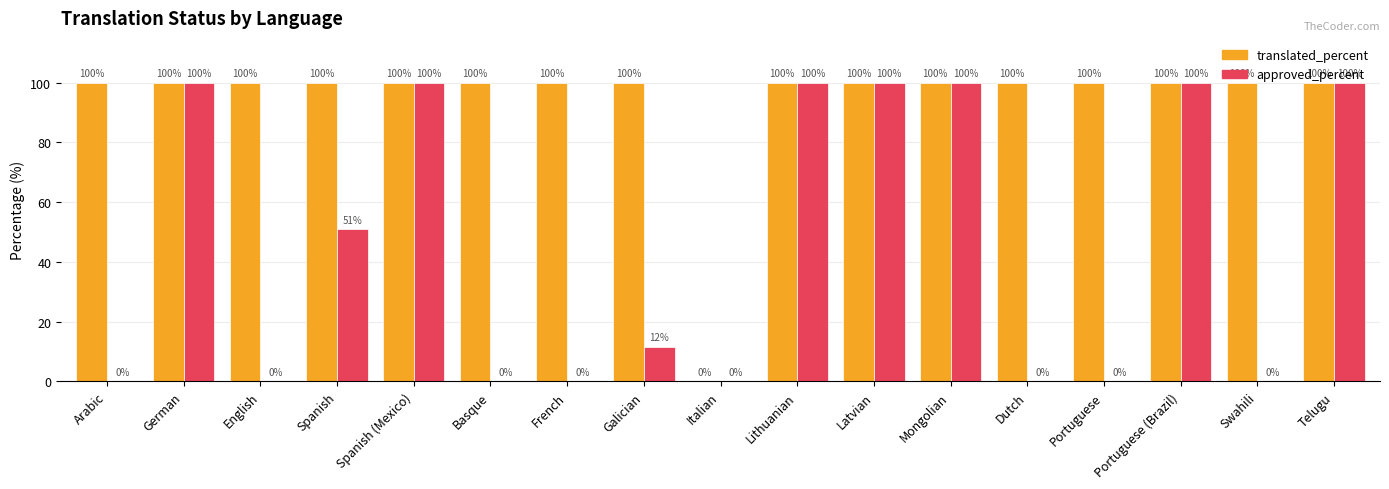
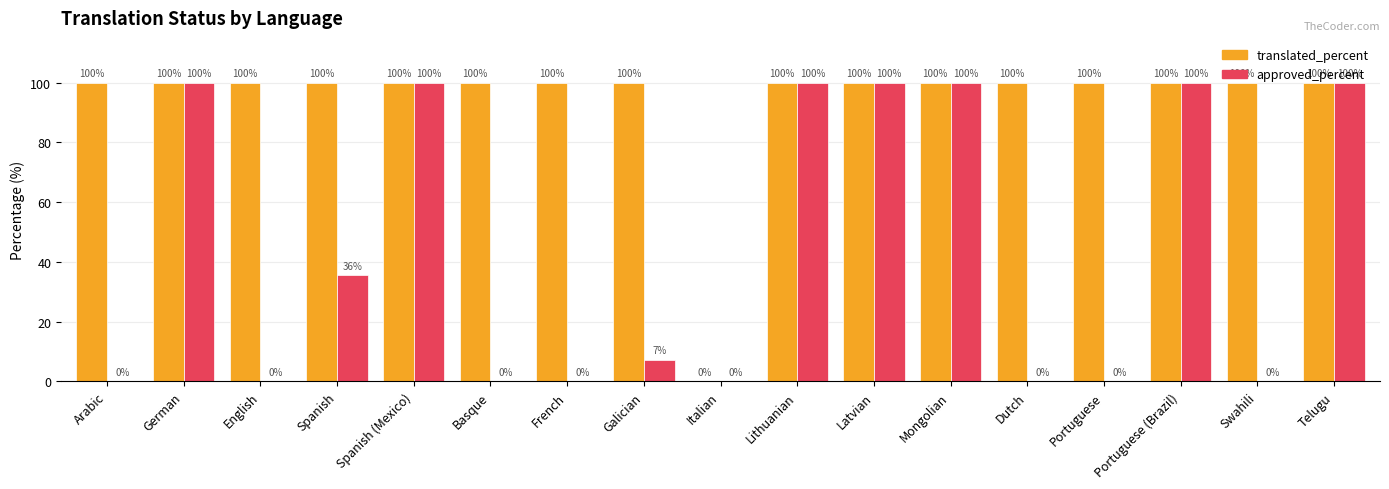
approved_percent, Spanish: 51% -> 36%
approved_percent, Galician: 12% -> 7%
